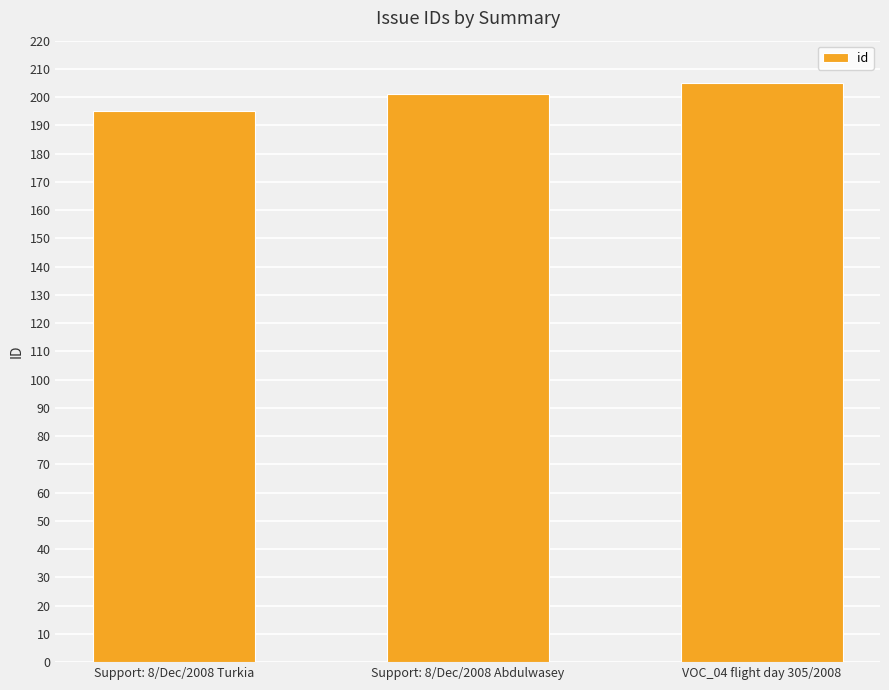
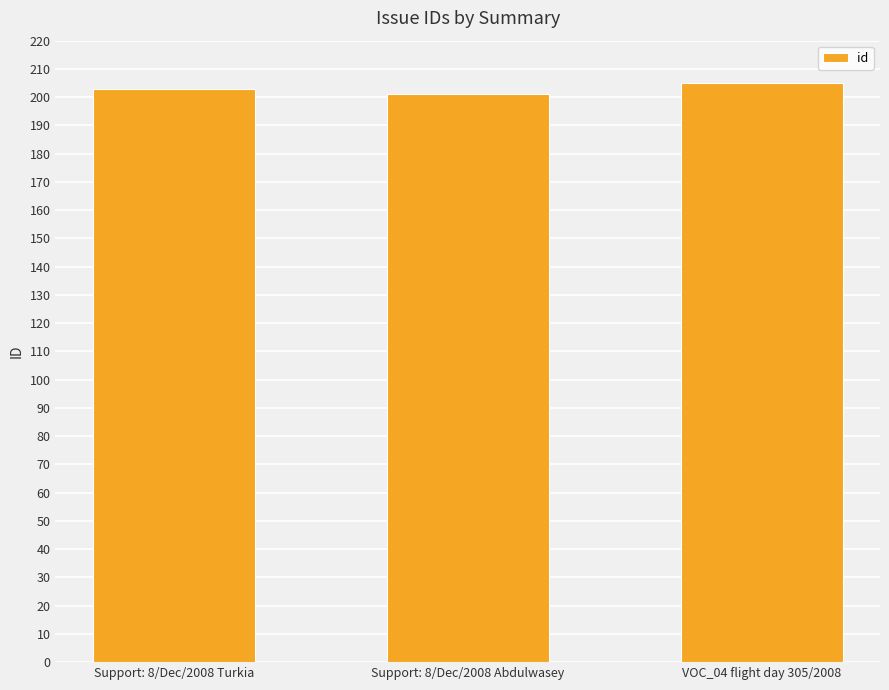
Support: 8/Dec/2008 Turkia: 195 -> 203
